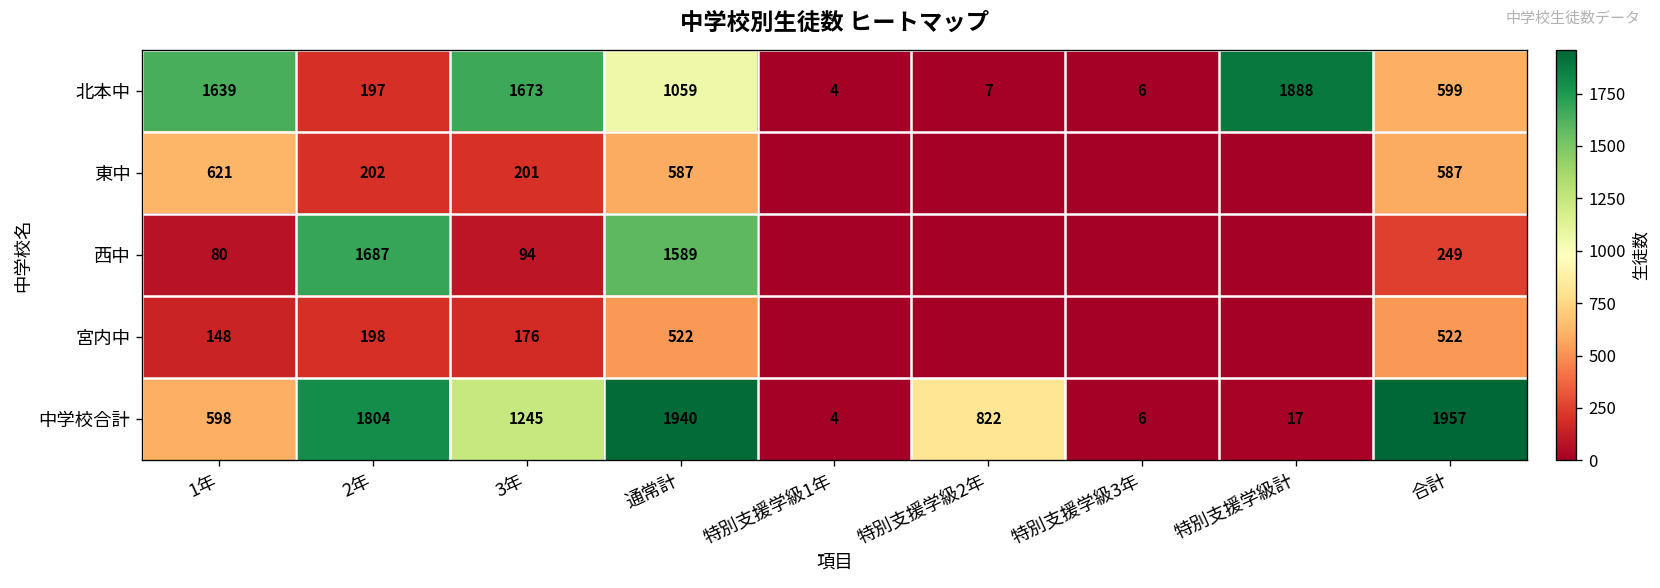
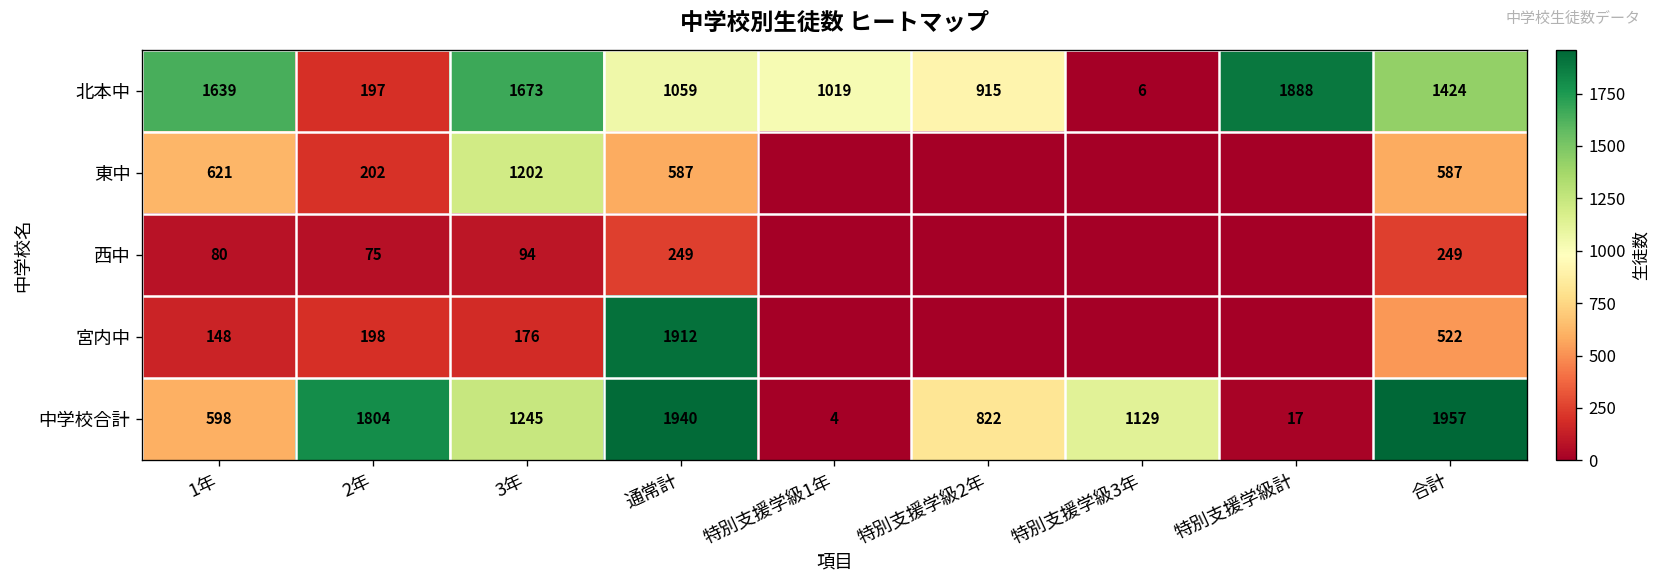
北本中, 特別支援学級1年: 4 -> 1019
北本中, 特別支援学級2年: 7 -> 915
北本中, 合計: 599 -> 1424
東中, 3年: 201 -> 1202
西中, 2年: 1687 -> 75
西中, 通常計: 1589 -> 249
宮内中, 通常計: 522 -> 1912
中学校合計, 特別支援学級3年: 6 -> 1129
